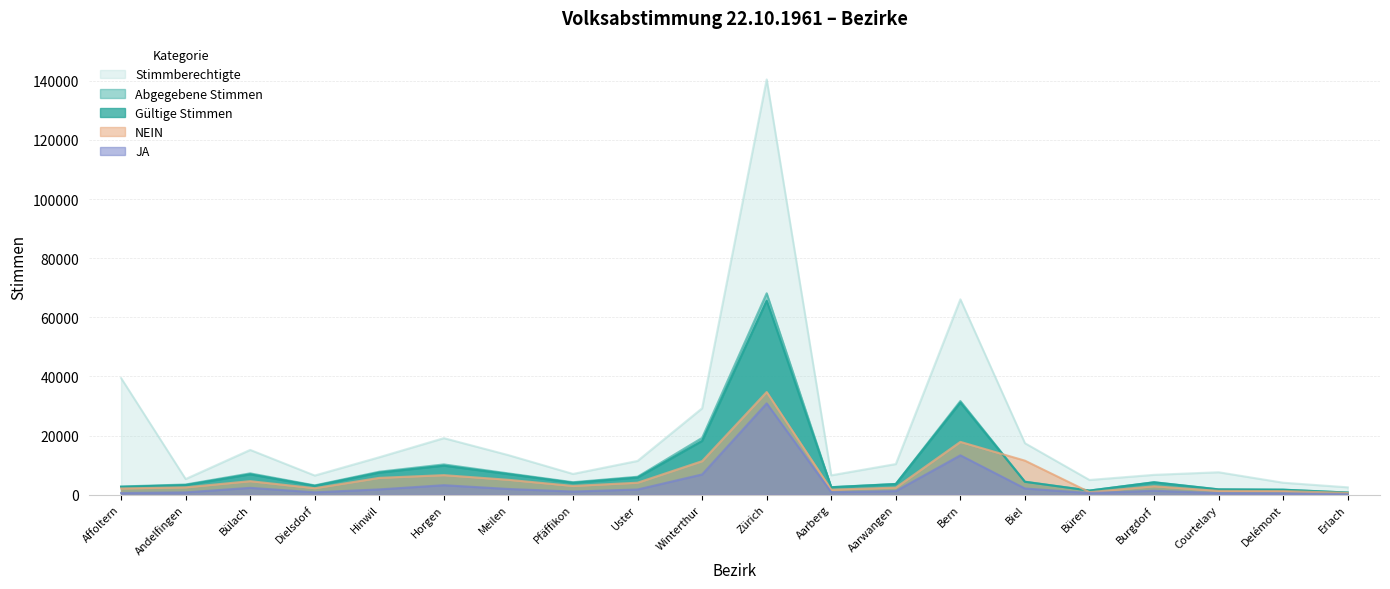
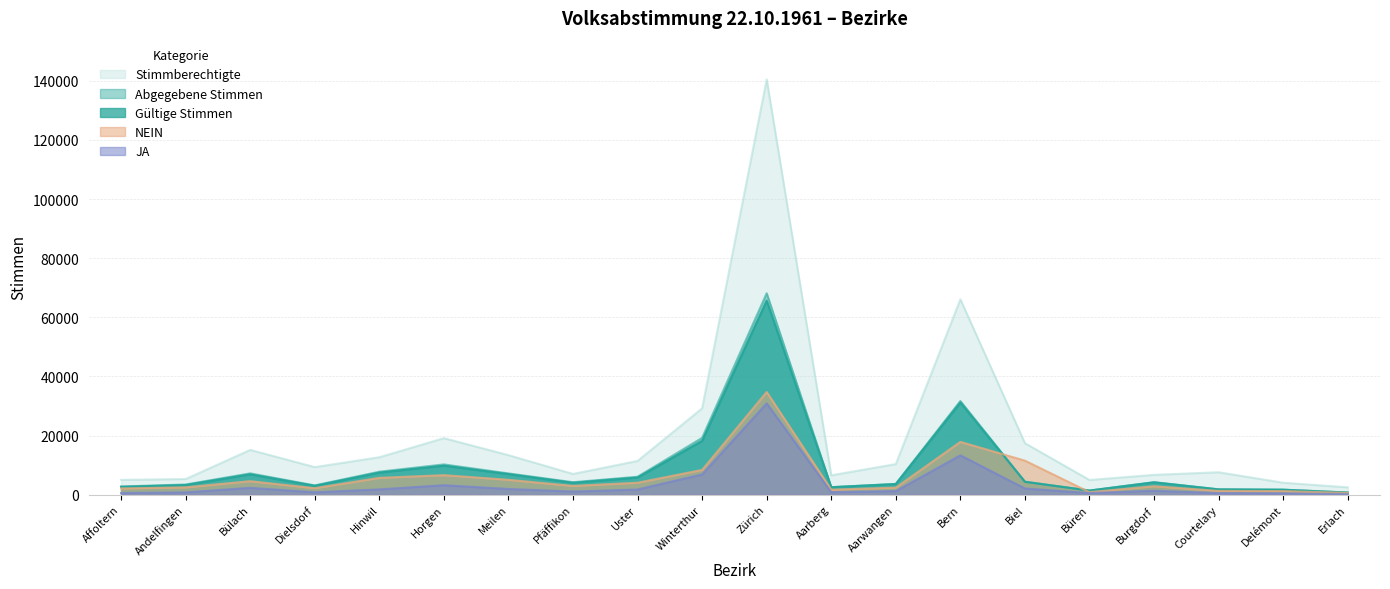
Stimmberechtigte, Affoltern: 39000 -> 5000
Stimmberechtigte, Dielsdorf: 6000 -> 9000
NEIN, Winterthur: 11000 -> 8000
